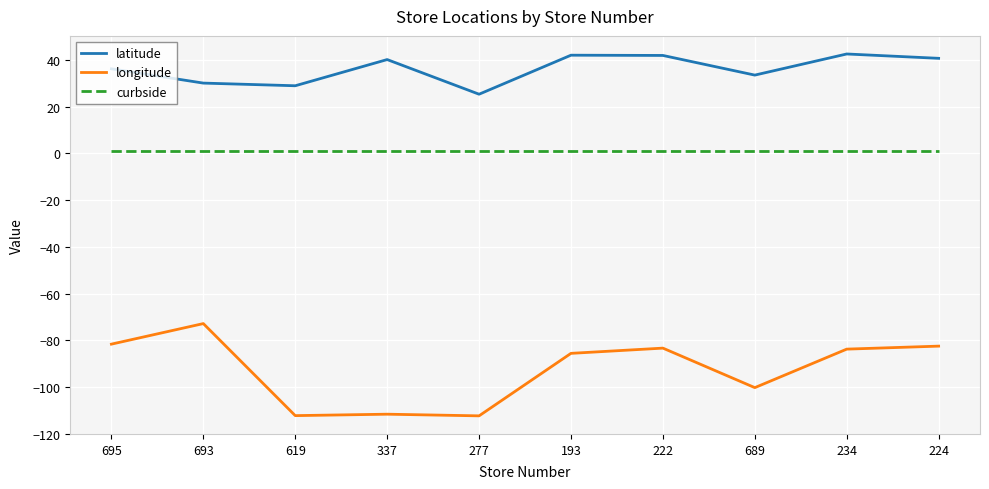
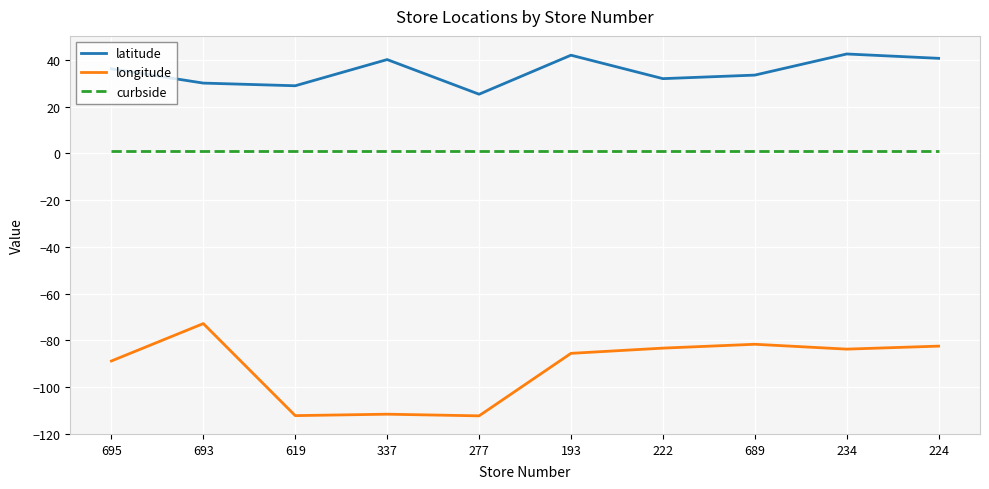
longitude, 695: -82 -> -89
latitude, 222: 42 -> 32
longitude, 689: -100 -> -82
